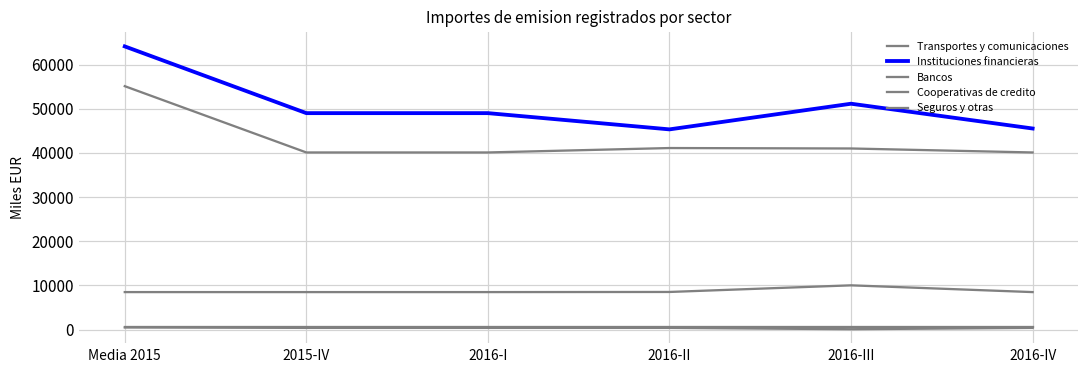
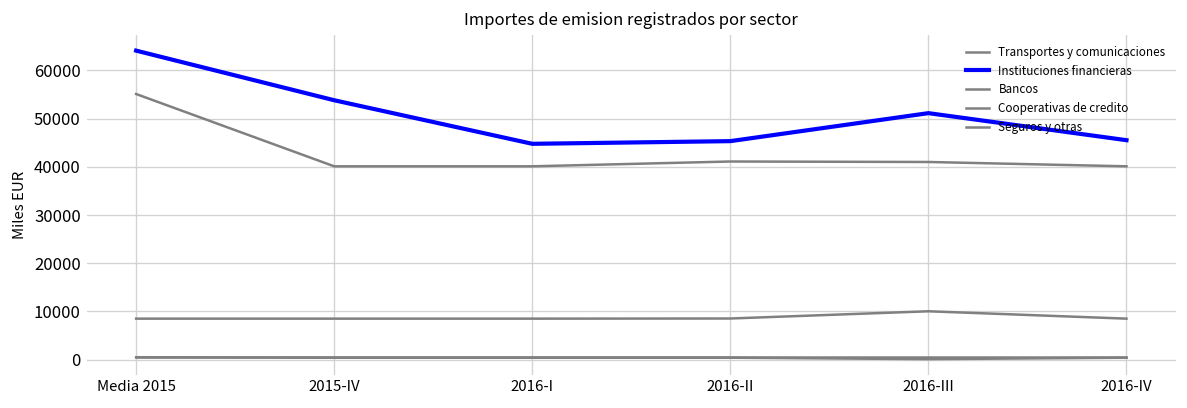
Instituciones financieras, 2015-IV: 49000 -> 54000
Instituciones financieras, 2016-I: 49000 -> 45000
